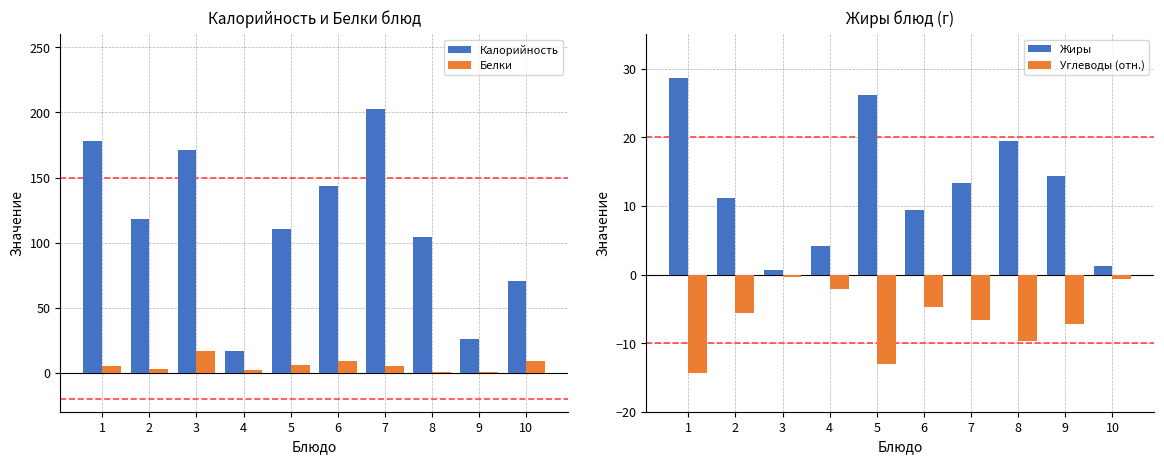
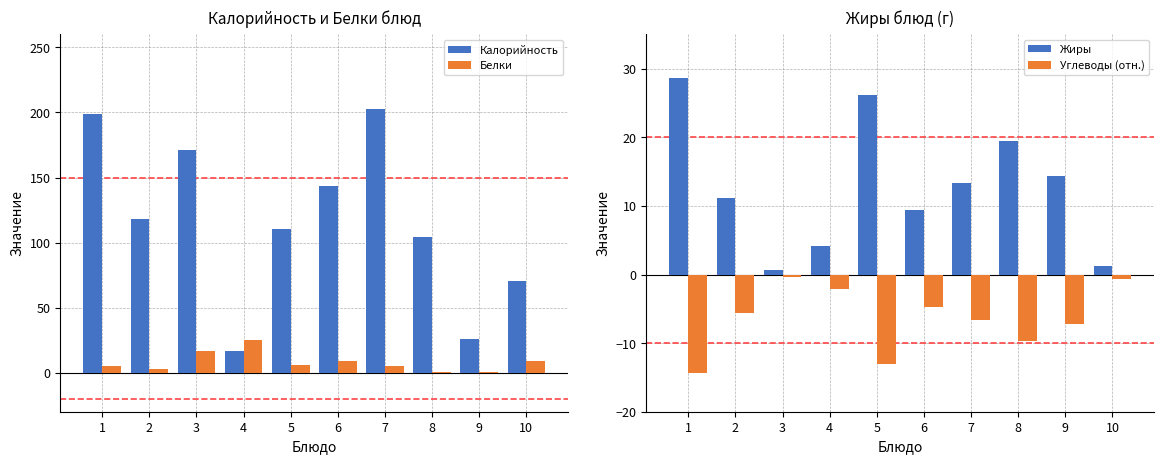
Калорийность и Белки блюд, Калорийность, 1: 178 -> 199
Калорийность и Белки блюд, Белки, 4: 2 -> 25
